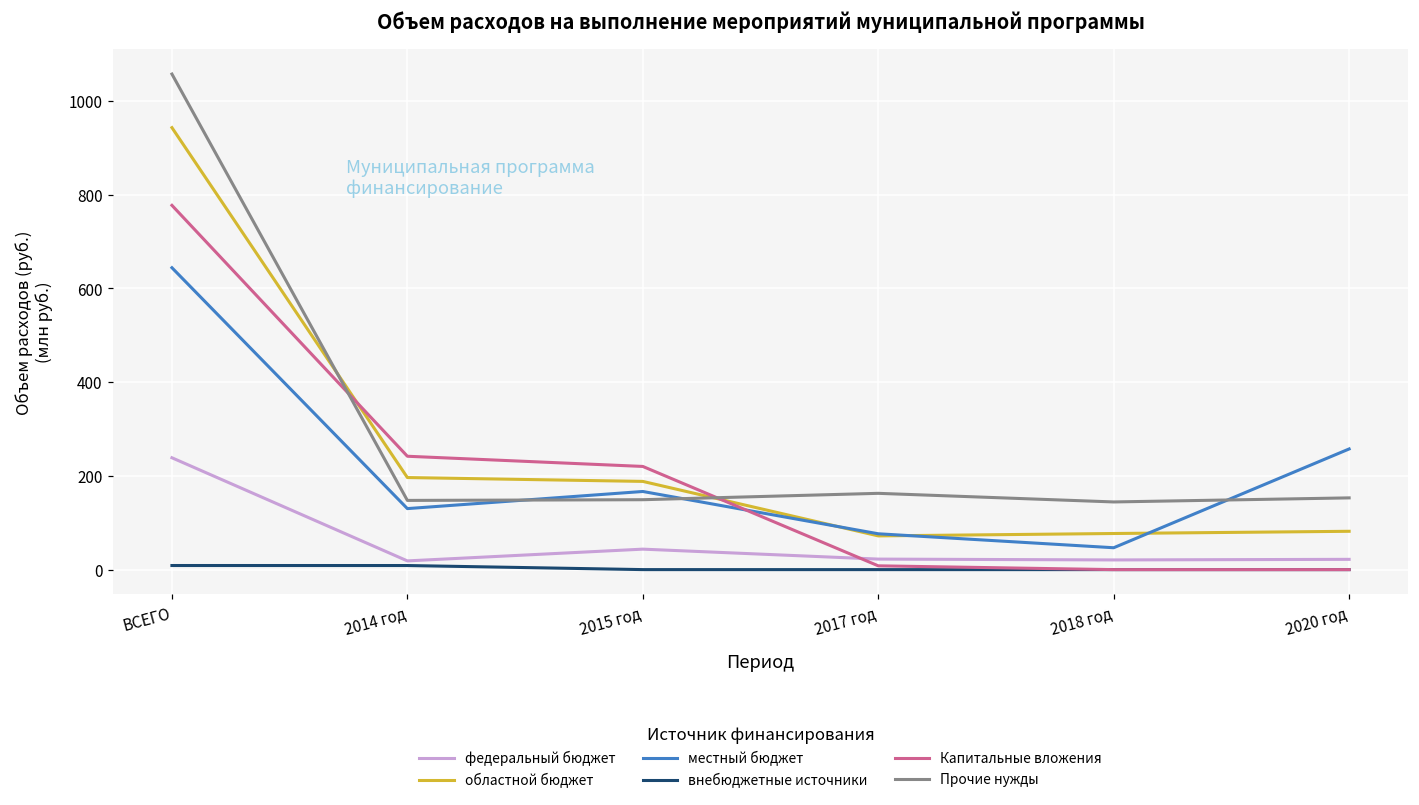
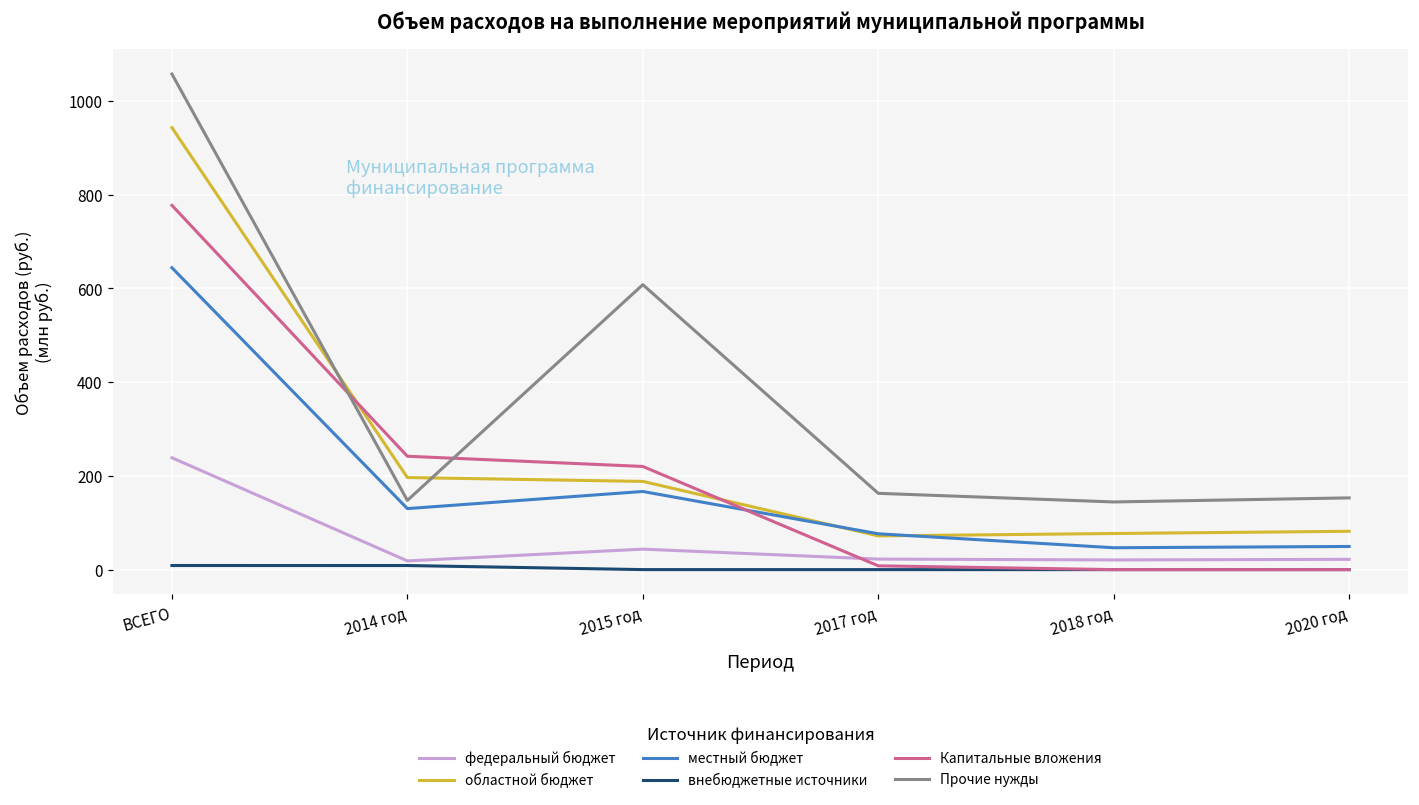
Прочие нужды, 2015 год: 150 -> 610
местный бюджет, 2020 год: 260 -> 50
